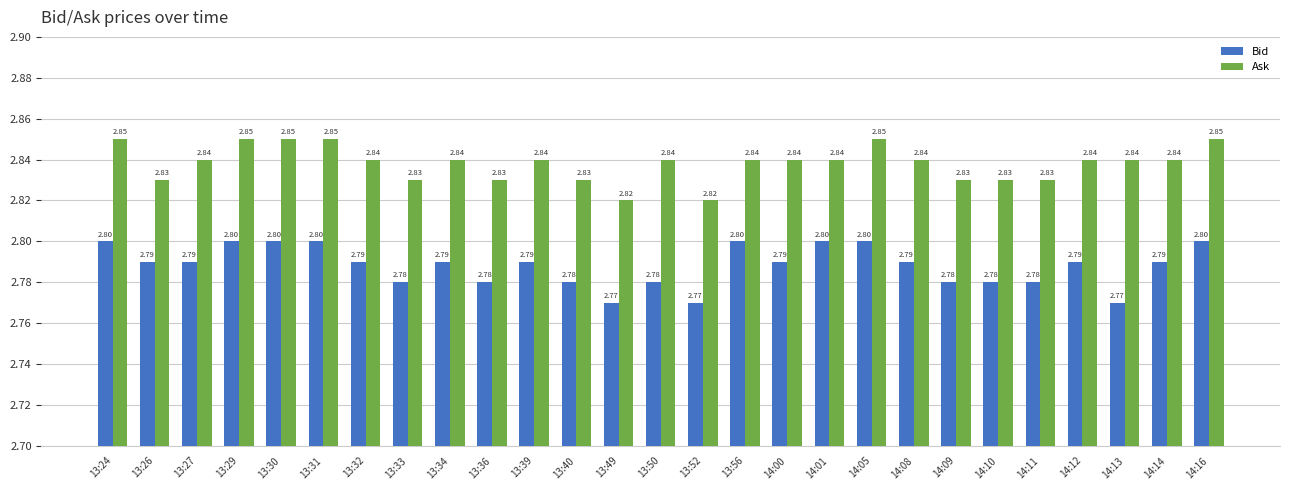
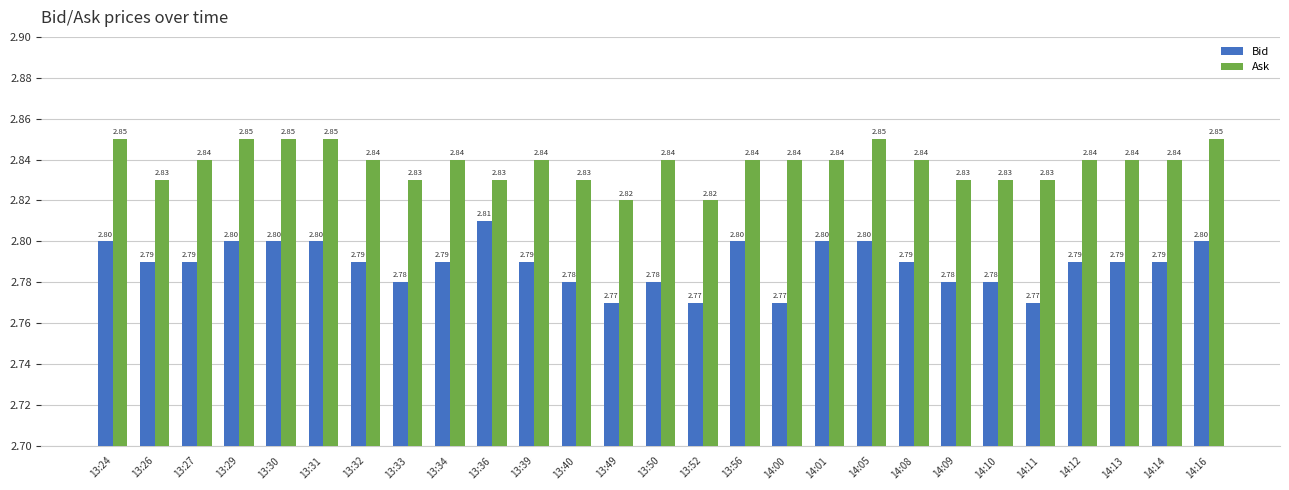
Bid, 13:36: 2.78 -> 2.81
Bid, 14:00: 2.79 -> 2.77
Bid, 14:11: 2.78 -> 2.77
Bid, 14:13: 2.77 -> 2.79
